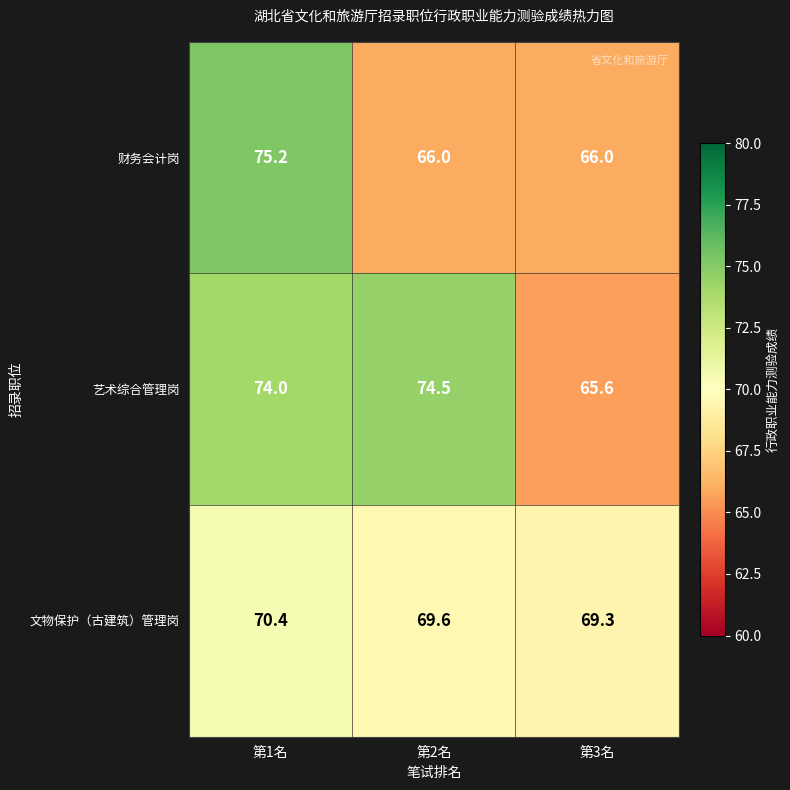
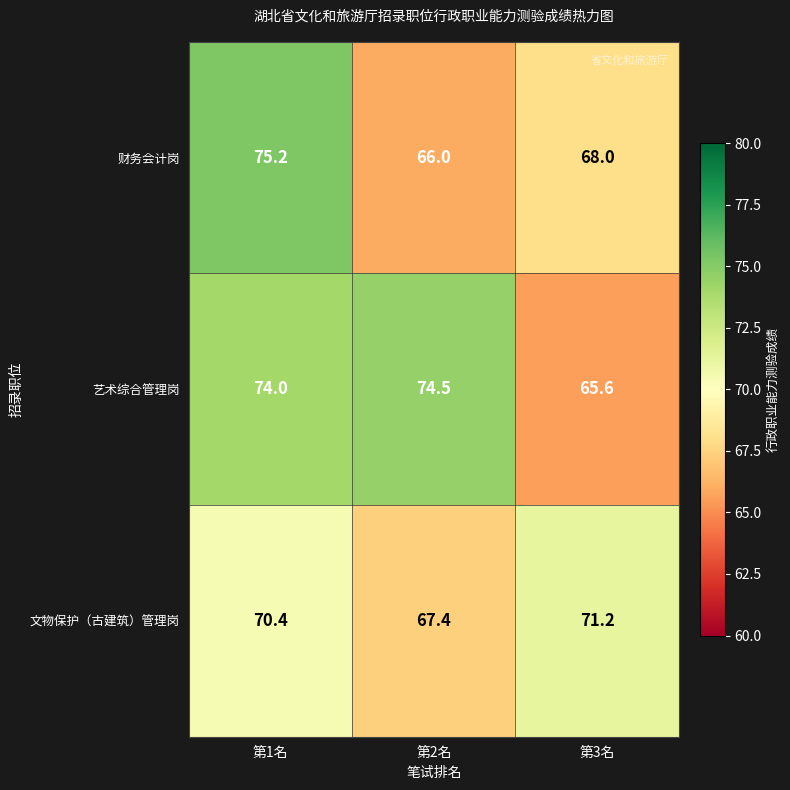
财务会计岗, 第3名: 66.0 -> 68.0
文物保护（古建筑）管理岗, 第2名: 69.6 -> 67.4
文物保护（古建筑）管理岗, 第3名: 69.3 -> 71.2
